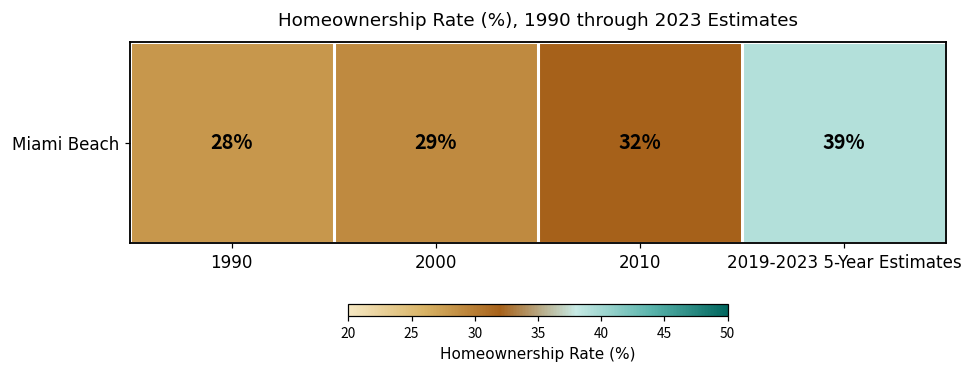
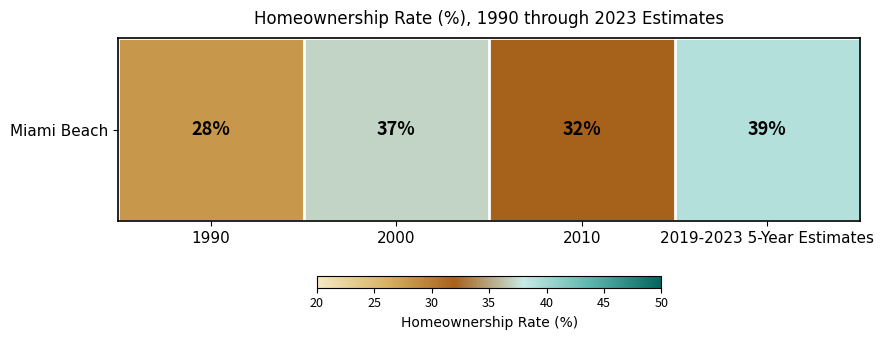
Miami Beach, 2000: 29% -> 37%
